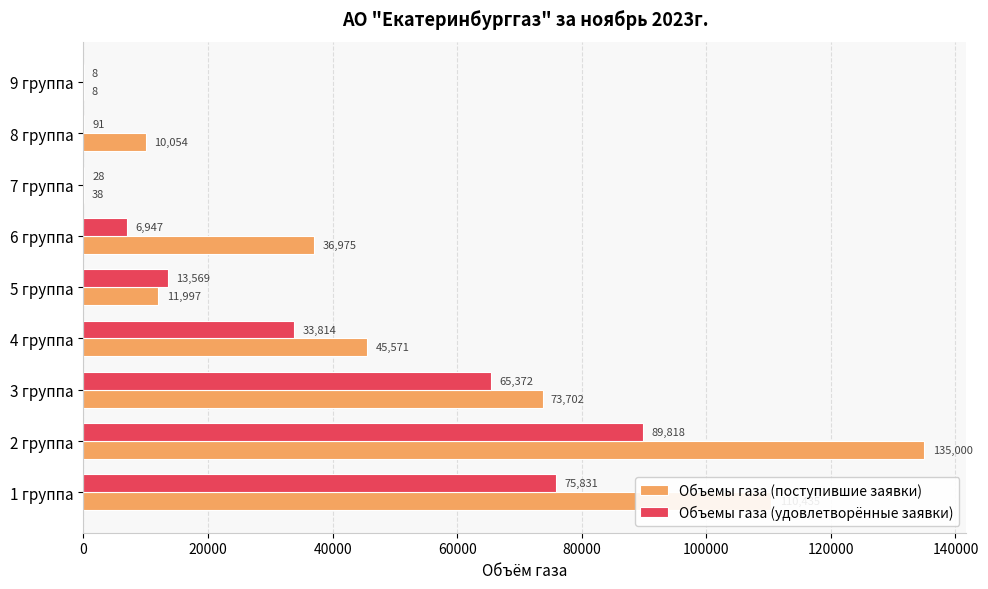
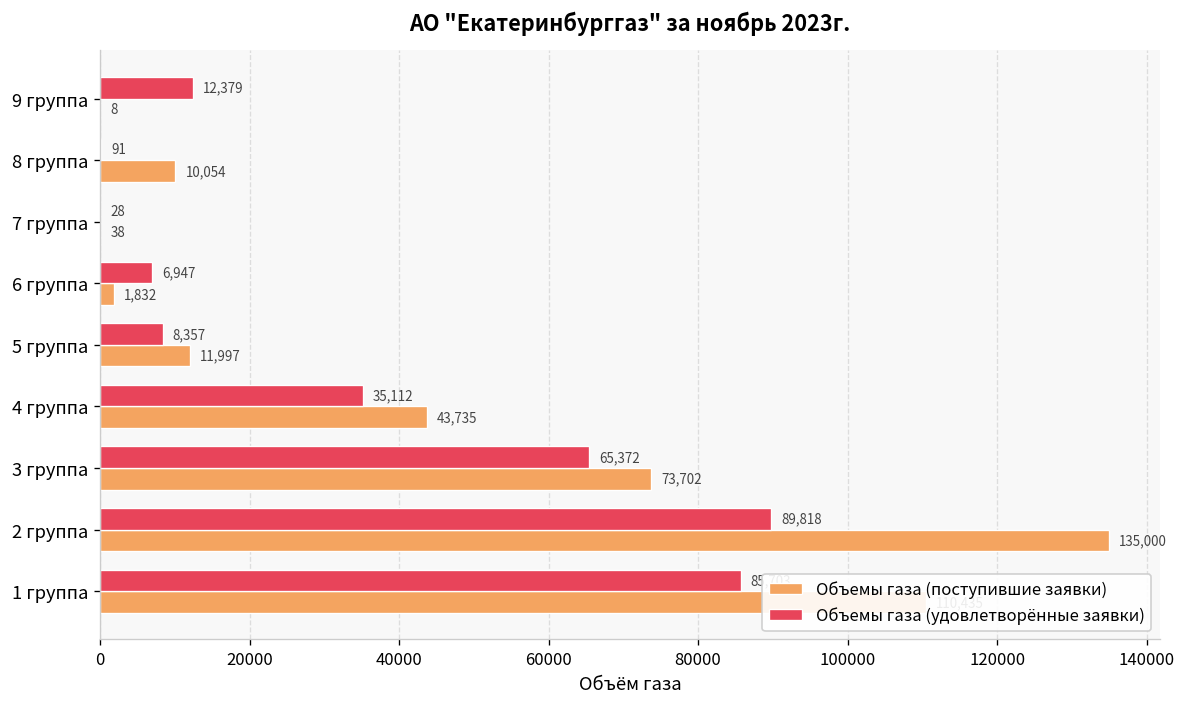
Объемы газа (удовлетворённые заявки), 9 группа: 8 -> 12,379
Объемы газа (поступившие заявки), 6 группа: 36,975 -> 1,832
Объемы газа (удовлетворённые заявки), 5 группа: 13,569 -> 8,357
Объемы газа (удовлетворённые заявки), 4 группа: 33,814 -> 35,112
Объемы газа (поступившие заявки), 4 группа: 45,571 -> 43,735
Объемы газа (удовлетворённые заявки), 1 группа: 76000 -> 86000
